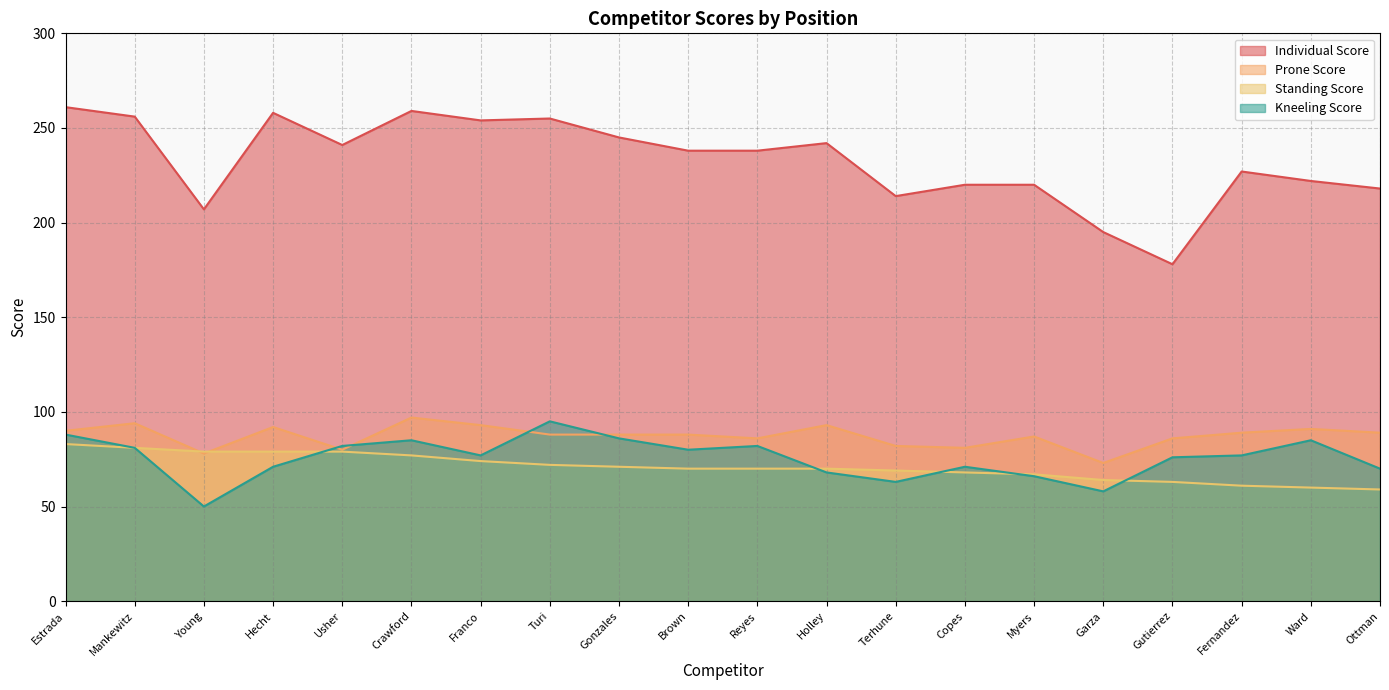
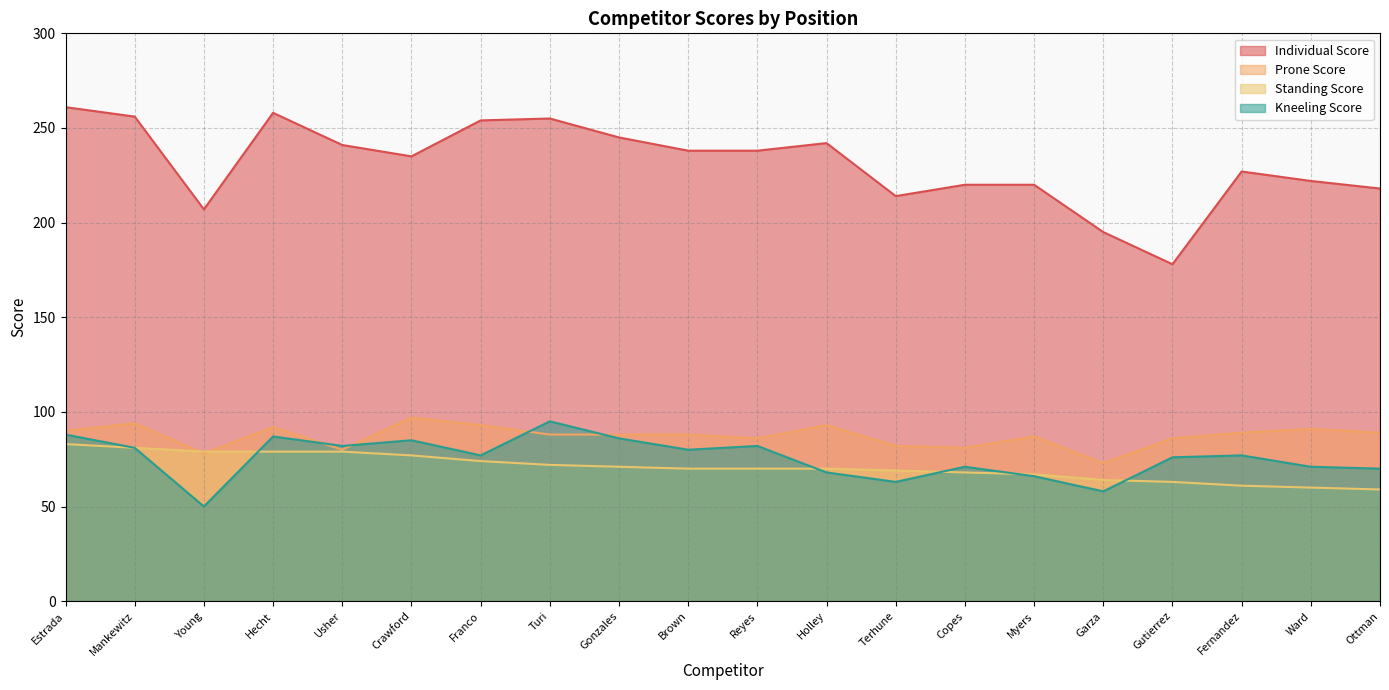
Kneeling Score, Hecht: 71 -> 87
Individual Score, Crawford: 259 -> 235
Kneeling Score, Ward: 85 -> 71
